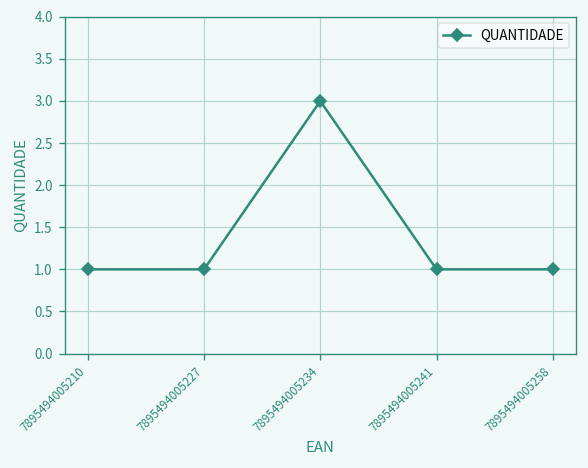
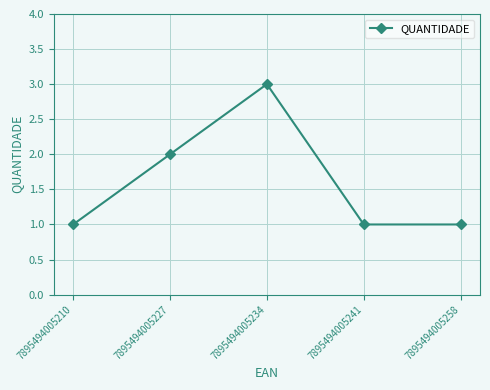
7895494005227: 1 -> 2
